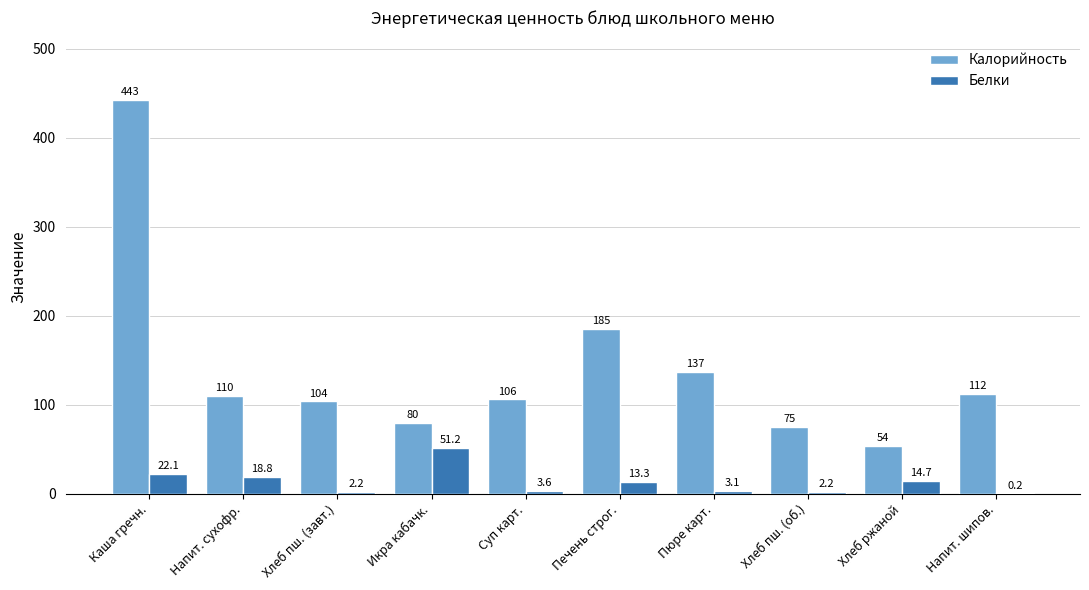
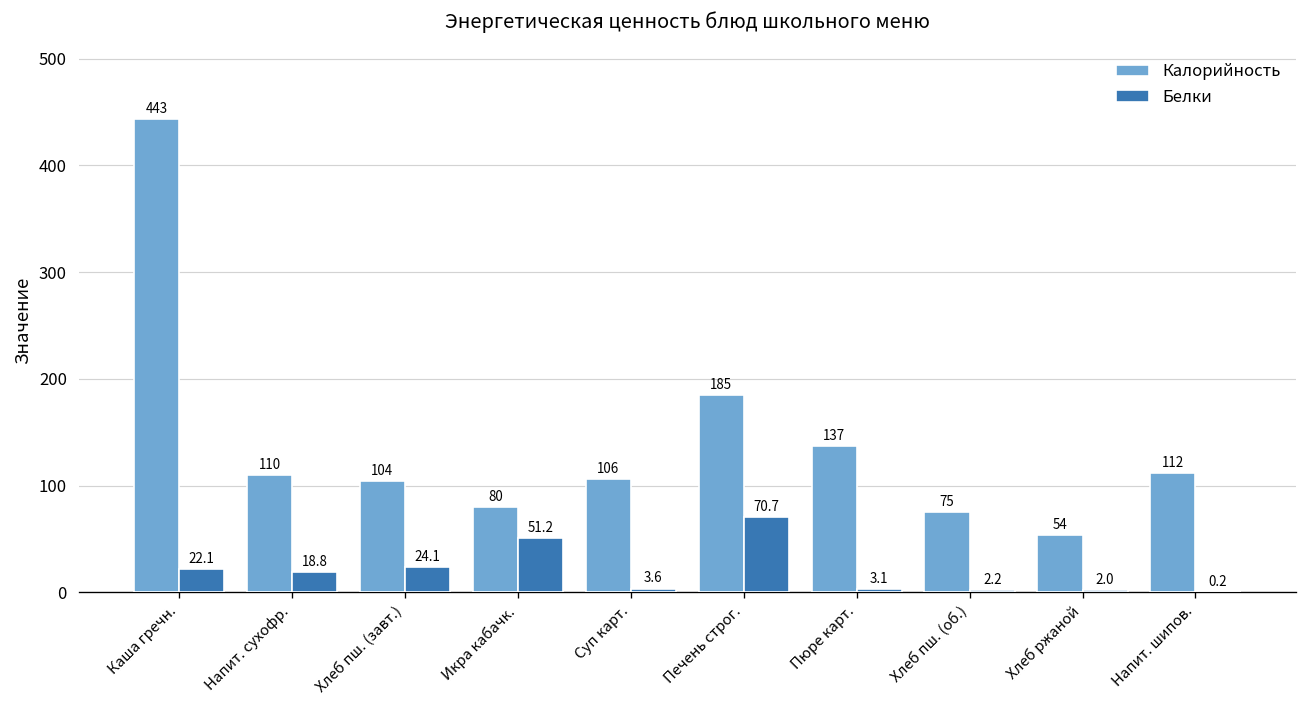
Белки, Хлеб пш. (завт.): 2.2 -> 24.1
Белки, Печень строг.: 13.3 -> 70.7
Белки, Хлеб ржаной: 14.7 -> 2.0
